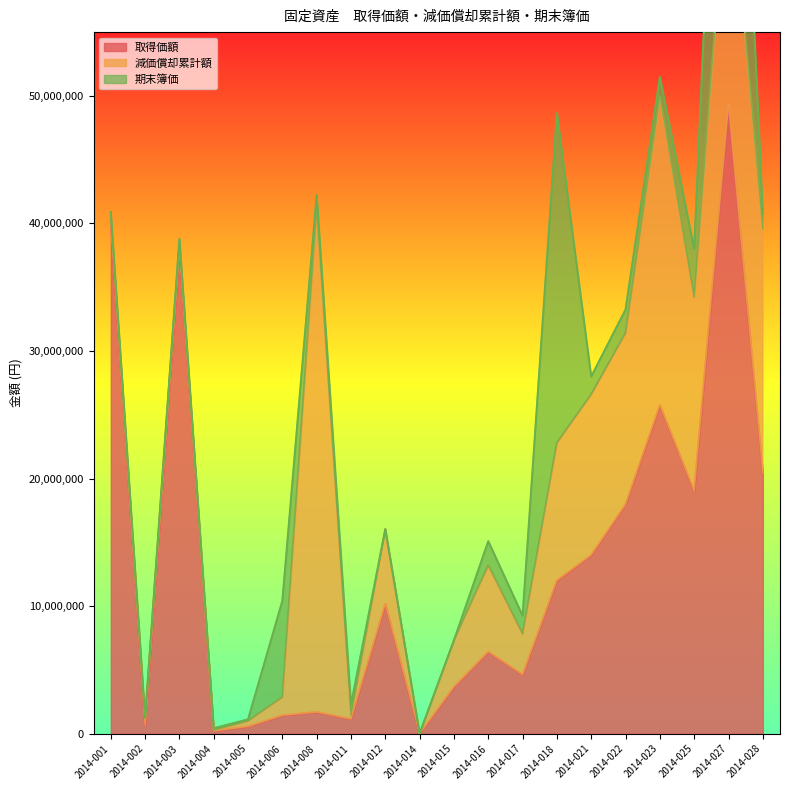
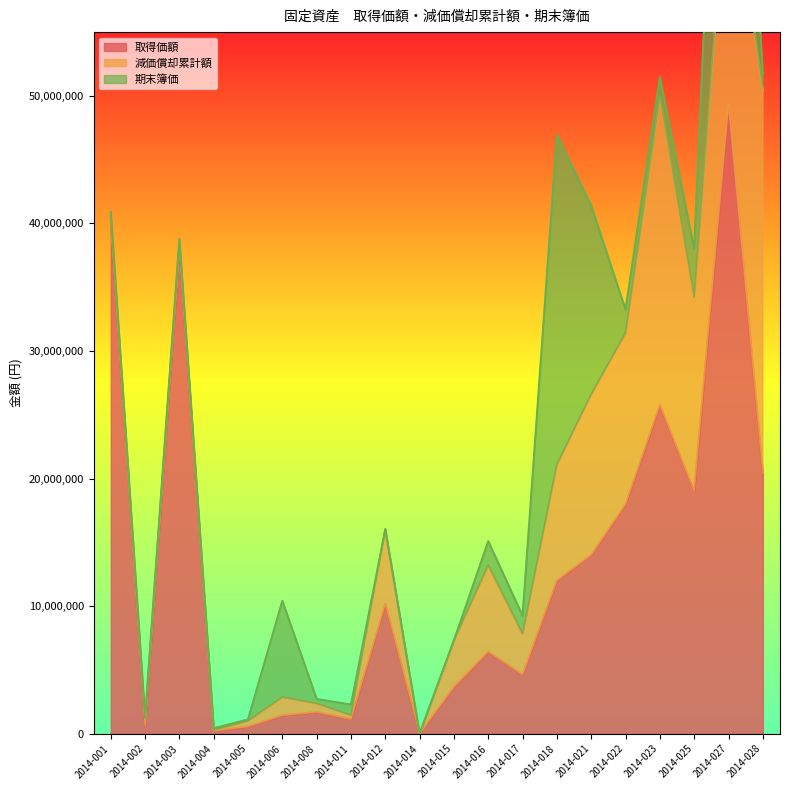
減価償却累計額, 2014-008: 39,500,000 -> 700,000
期末簿価, 2014-008: 1,000,000 -> 300,000
減価償却累計額, 2014-018: 10,800,000 -> 9,100,000
期末簿価, 2014-021: 1,400,000 -> 14,800,000
減価償却累計額, 2014-028: 19,200,000 -> 30,100,000
